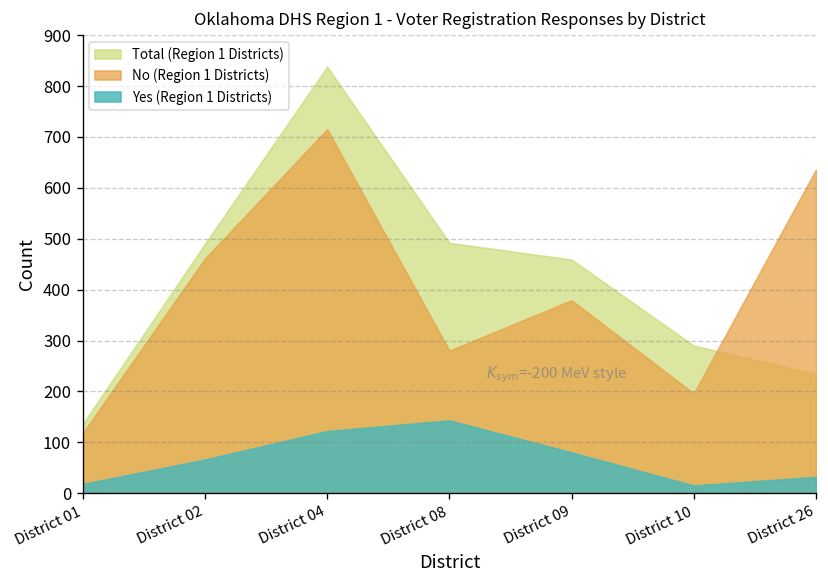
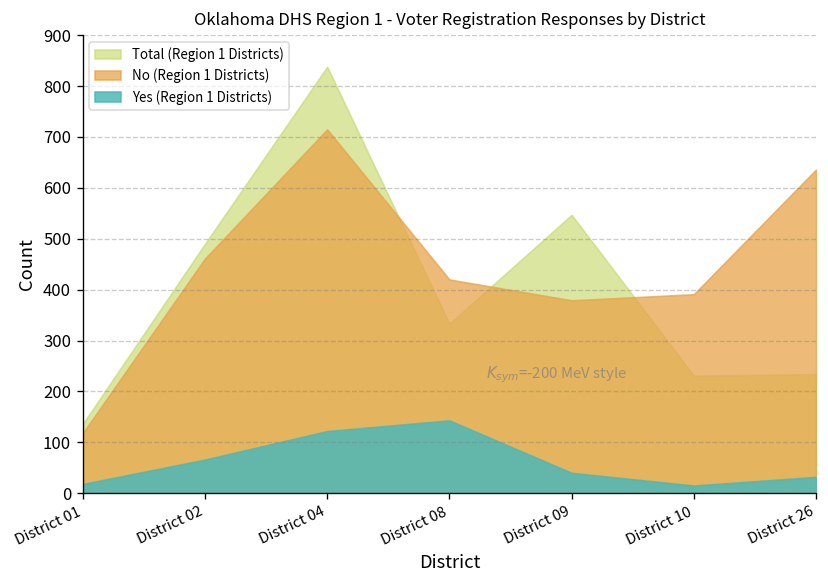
Total (Region 1 Districts), District 08: 490 -> 330
No (Region 1 Districts), District 08: 280 -> 420
Total (Region 1 Districts), District 09: 460 -> 550
Yes (Region 1 Districts), District 09: 80 -> 40
Total (Region 1 Districts), District 10: 290 -> 230
No (Region 1 Districts), District 10: 200 -> 390
